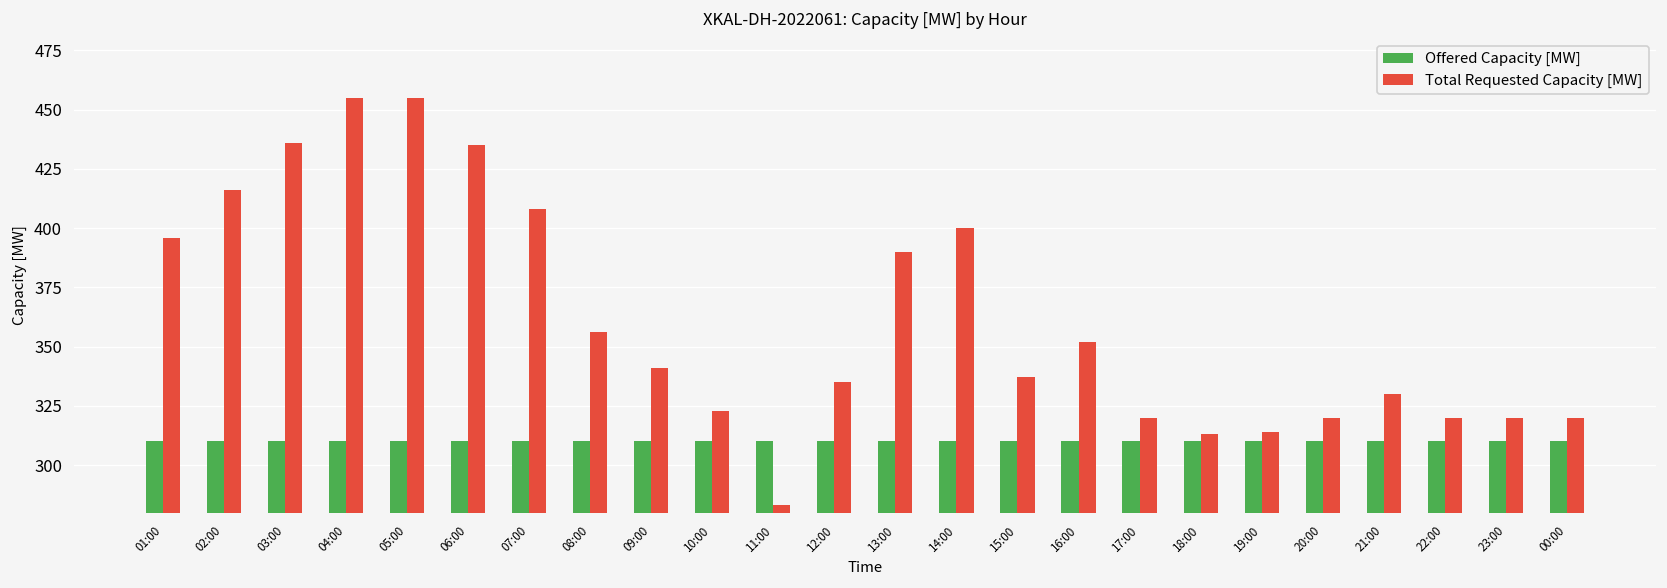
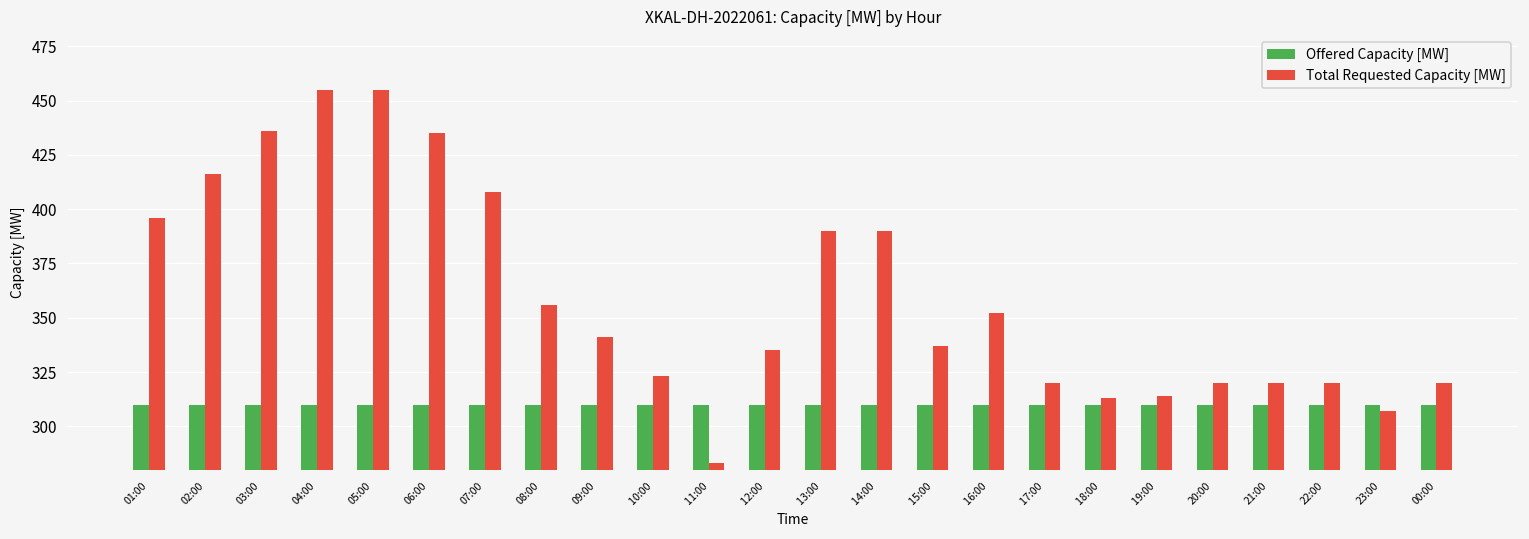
Total Requested Capacity [MW], 14:00: 400 -> 390
Total Requested Capacity [MW], 21:00: 330 -> 320
Total Requested Capacity [MW], 23:00: 320 -> 307
